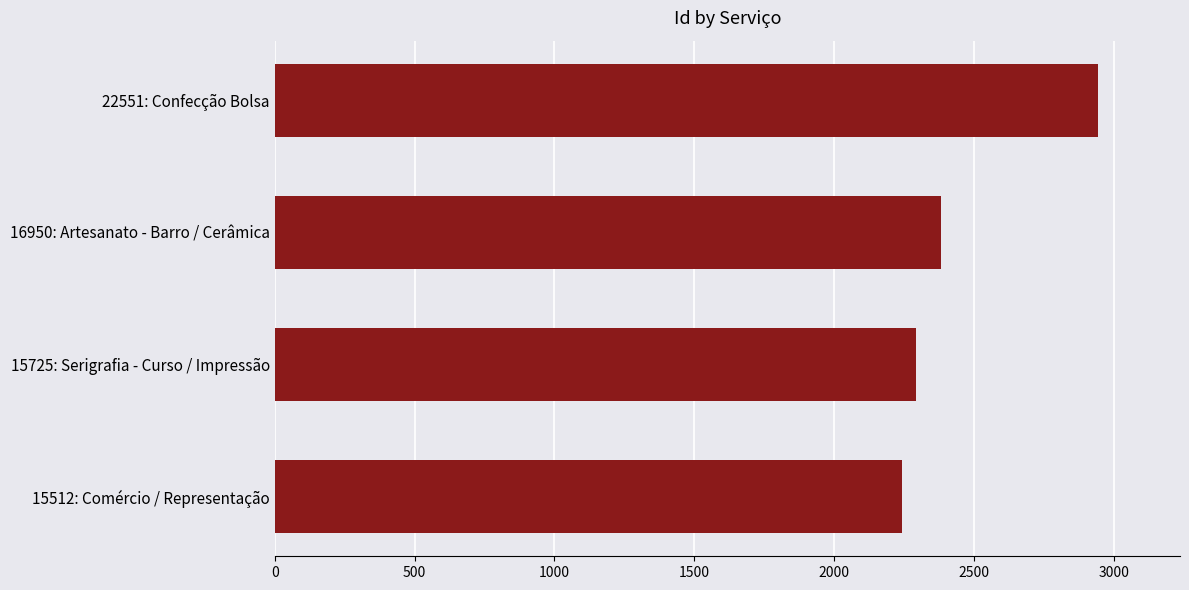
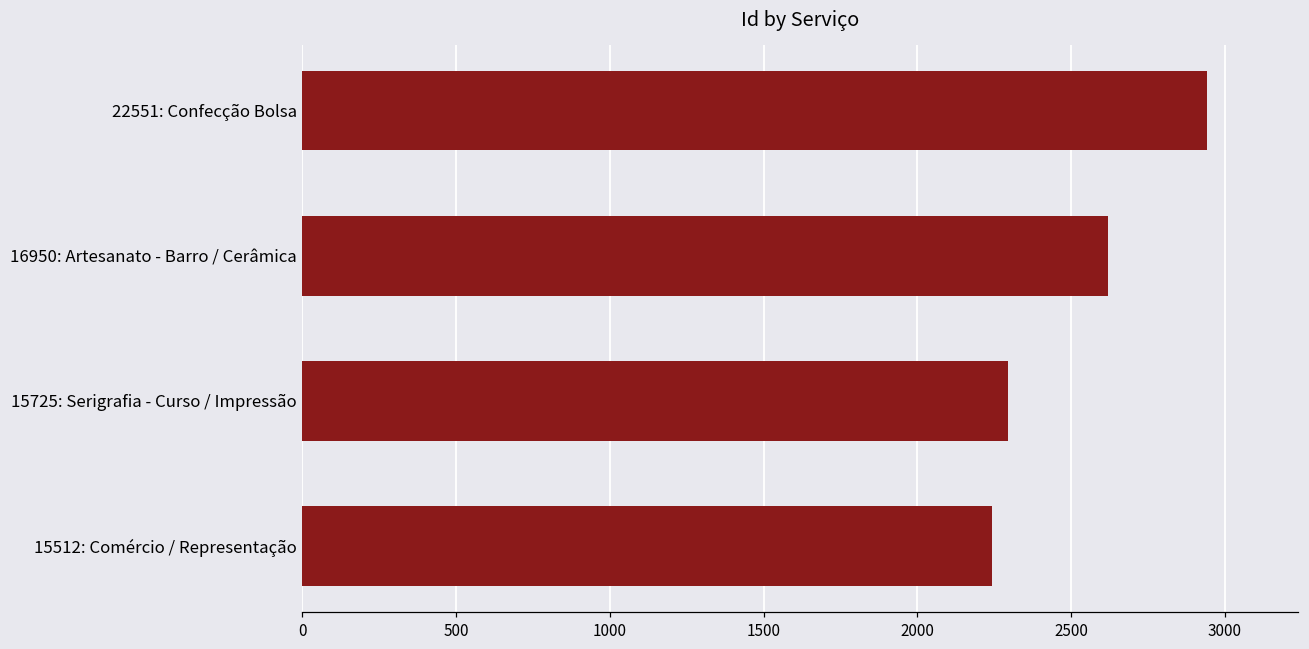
16950: Artesanato - Barro / Cerâmica: 2380 -> 2620
